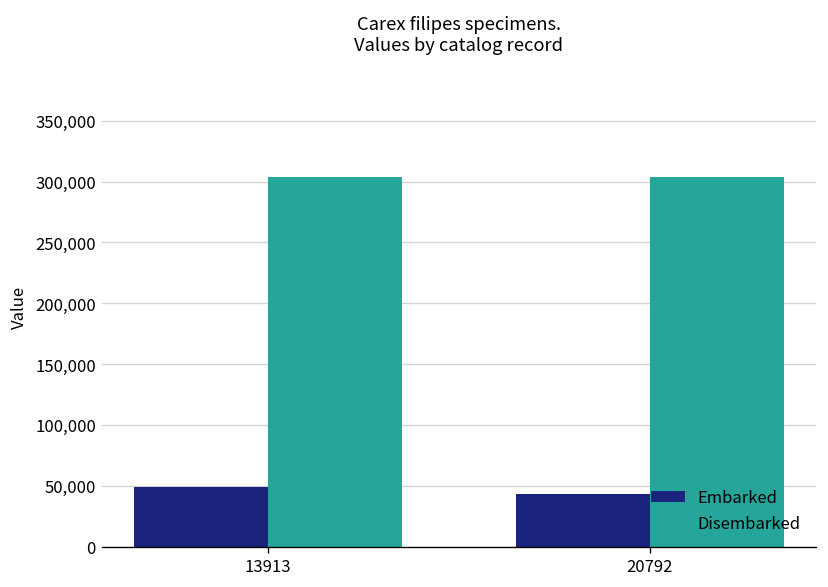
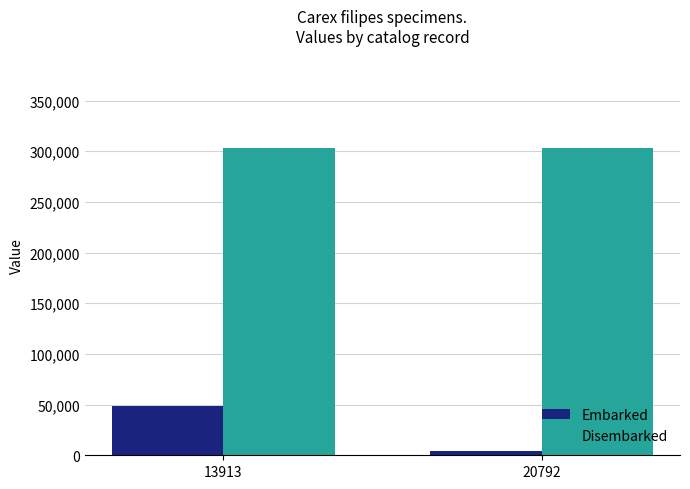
Embarked, 20792: 43,000 -> 4,000
